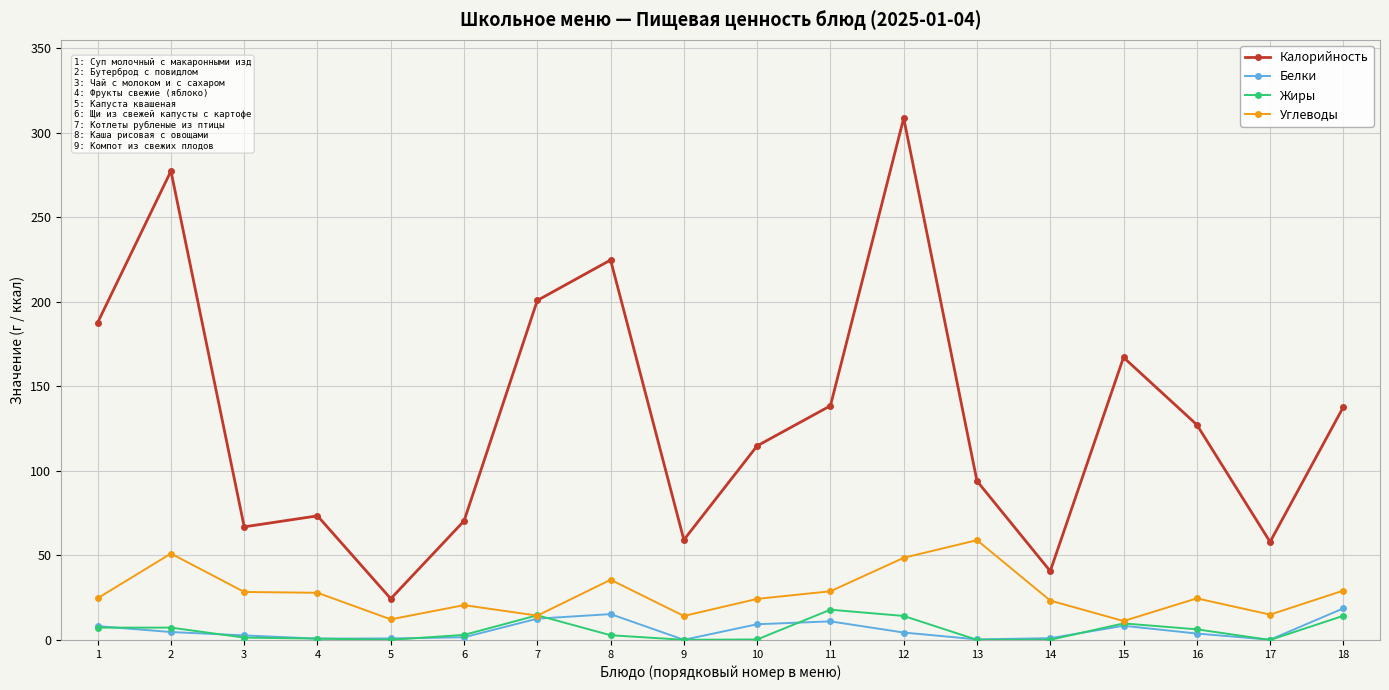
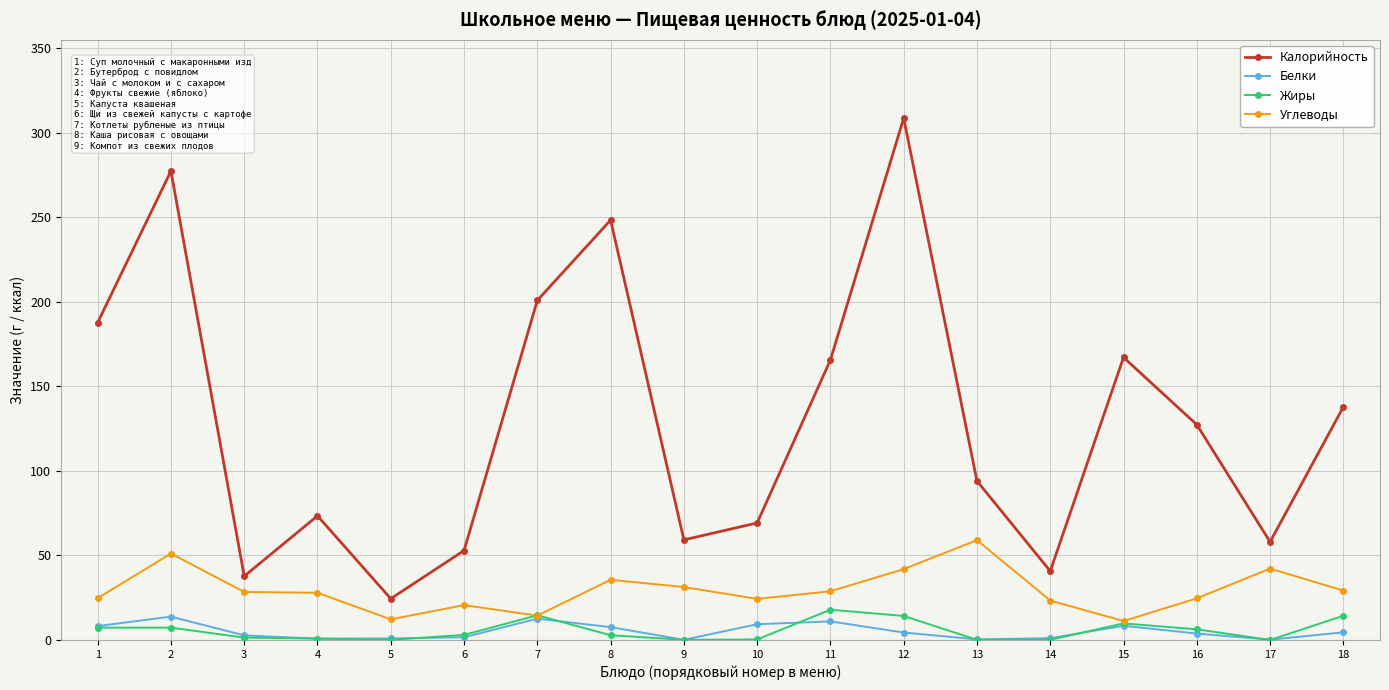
Белки, 2: 5 -> 14
Калорийность, 3: 67 -> 38
Калорийность, 6: 70 -> 53
Калорийность, 8: 225 -> 248
Белки, 8: 15 -> 8
Углеводы, 9: 14 -> 31
Калорийность, 10: 115 -> 69
Калорийность, 11: 139 -> 166
Углеводы, 12: 49 -> 42
Углеводы, 17: 15 -> 42
Белки, 18: 19 -> 5
